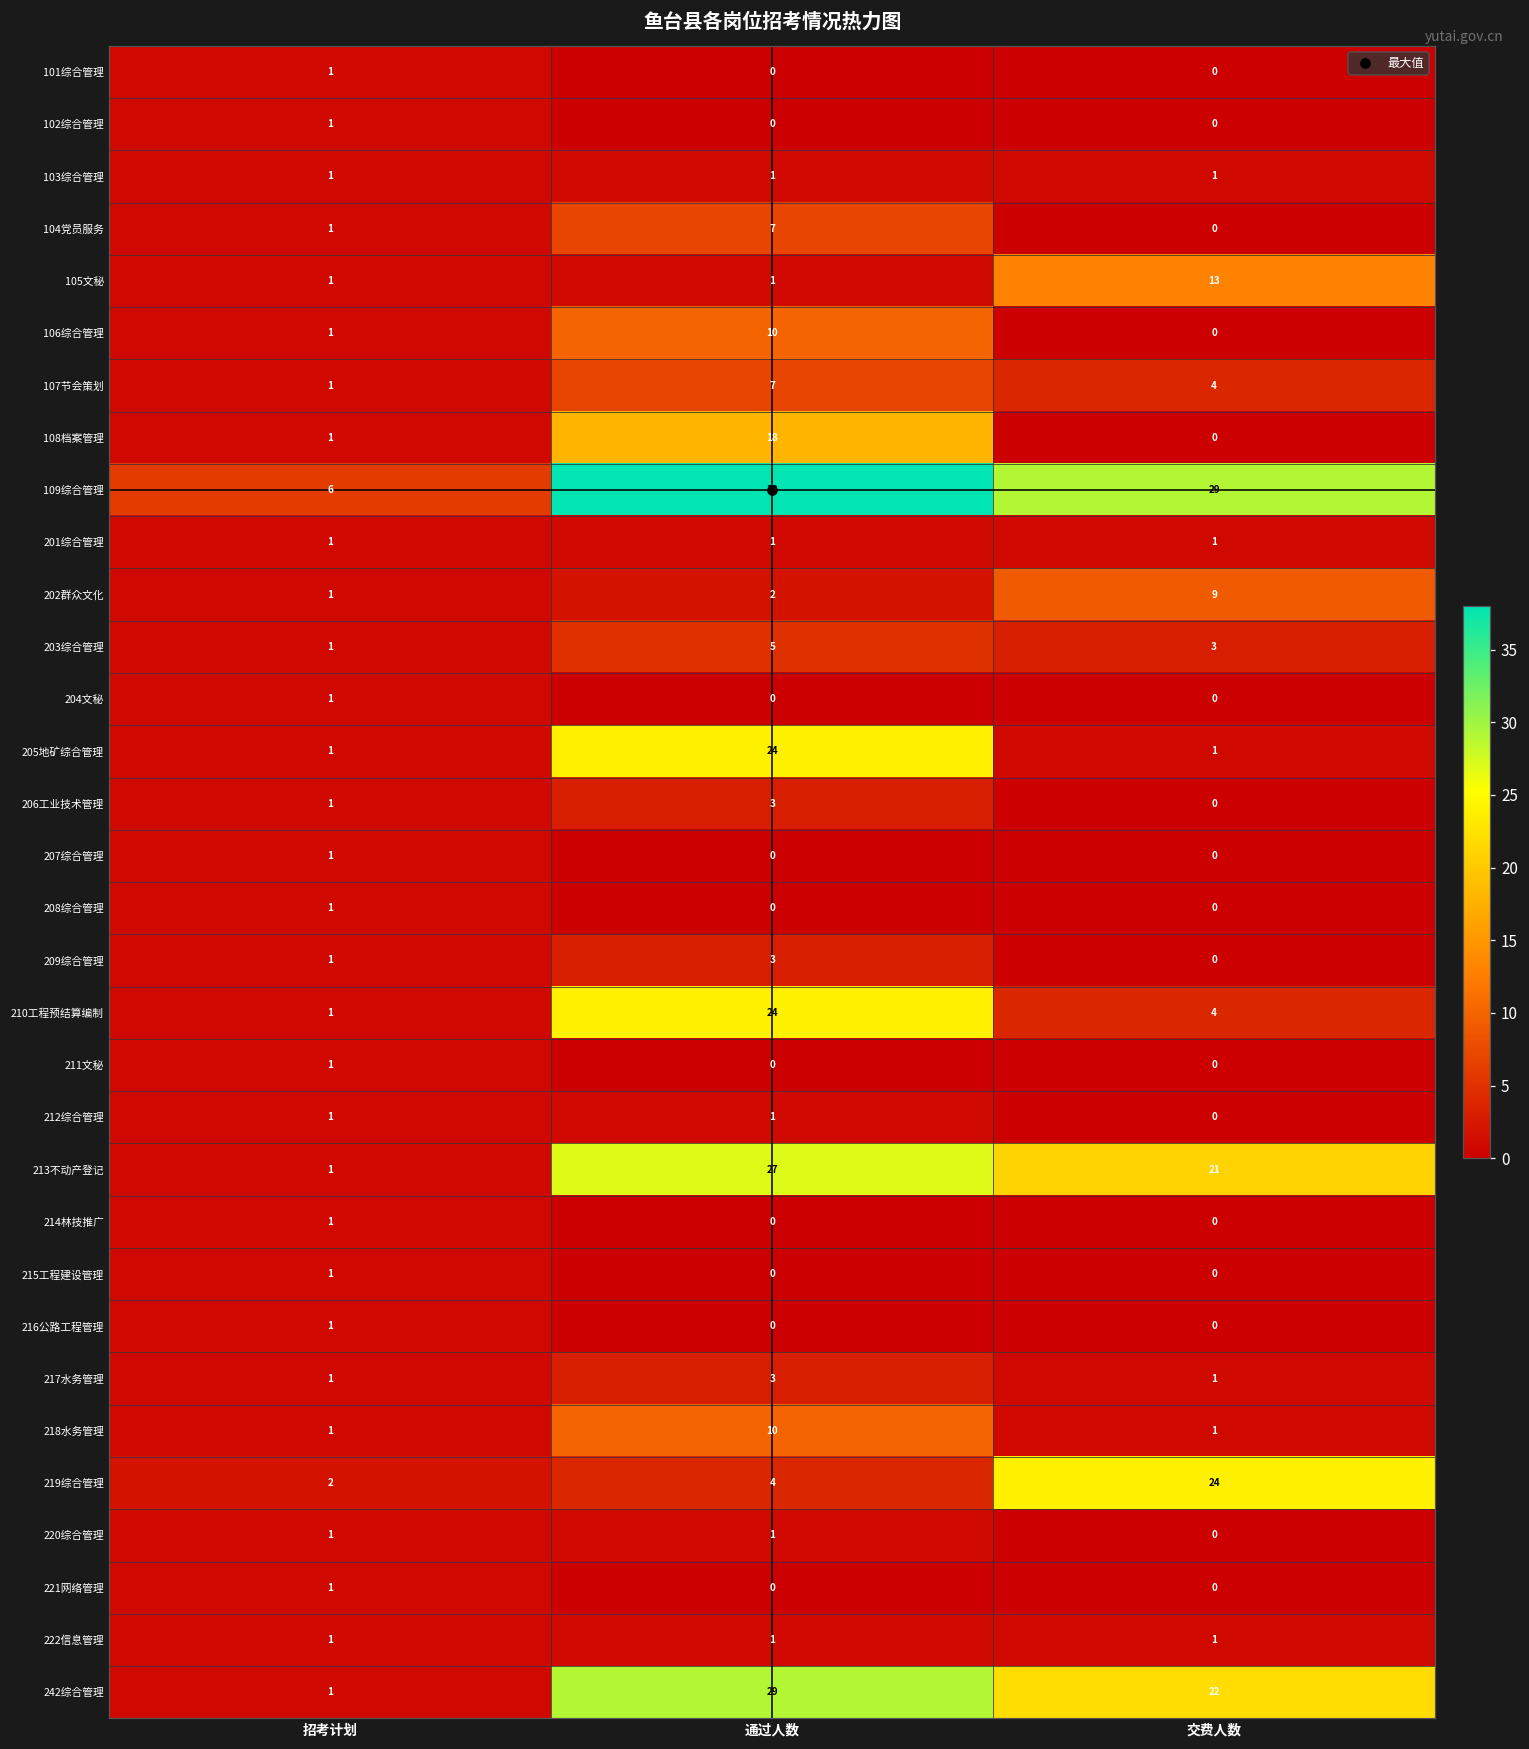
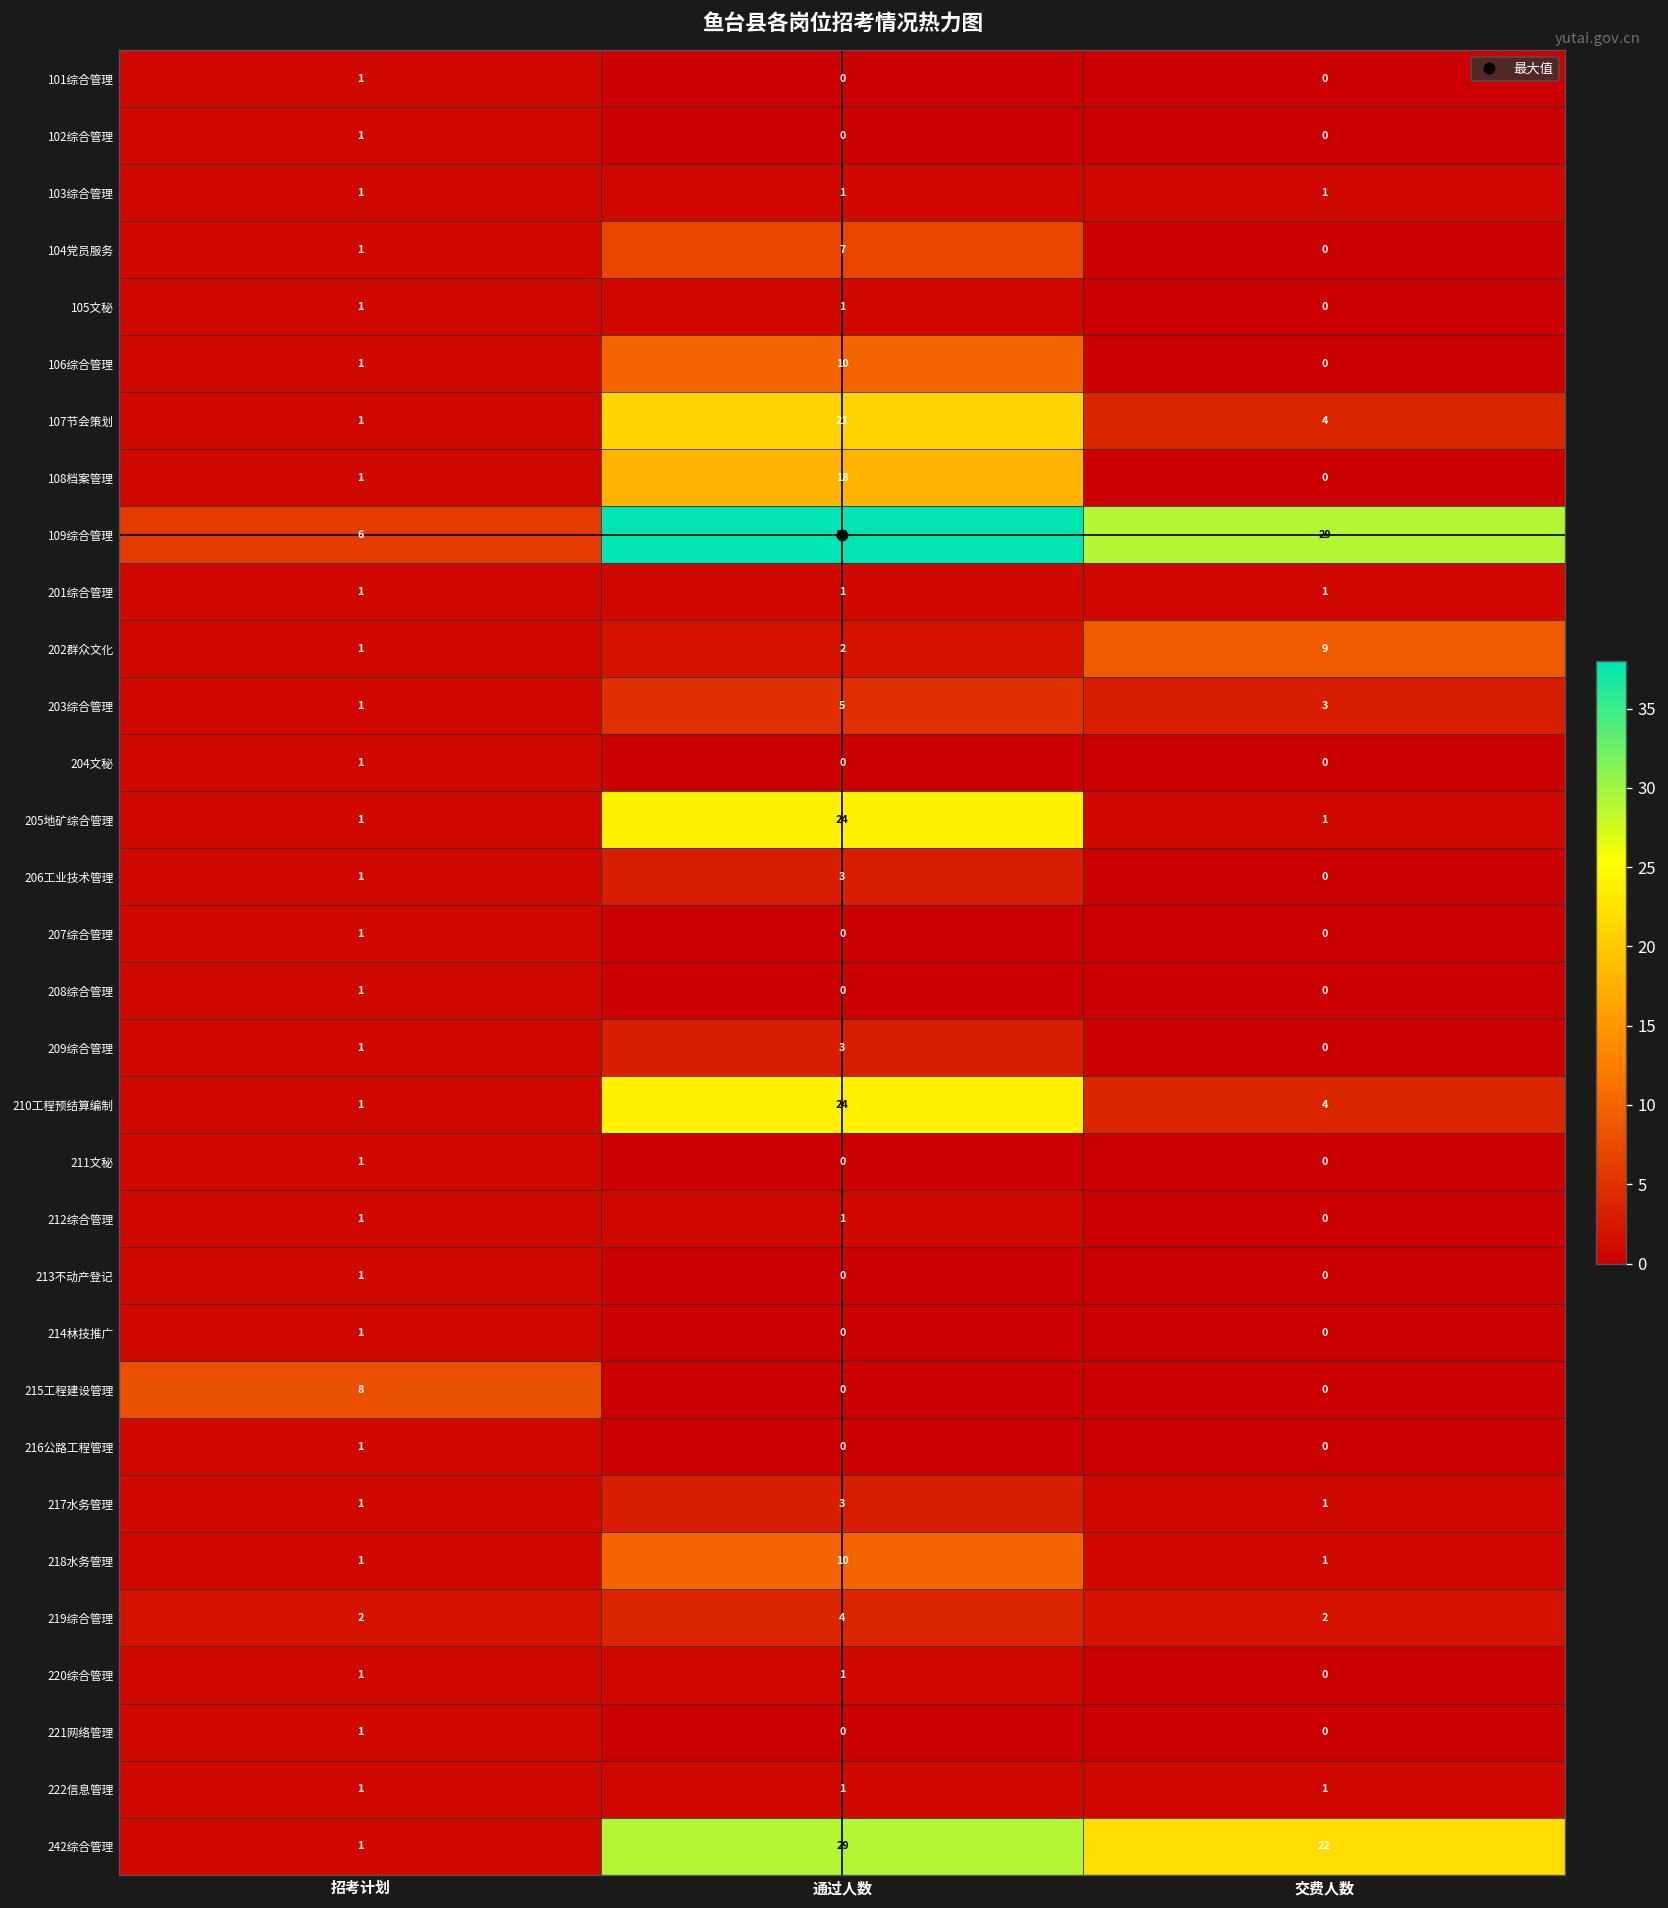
105文秘, 交费人数: 13 -> 0
107节会策划, 通过人数: 7 -> 21
213不动产登记, 通过人数: 27 -> 0
213不动产登记, 交费人数: 21 -> 0
215工程建设管理, 招考计划: 1 -> 8
219综合管理, 交费人数: 24 -> 2
